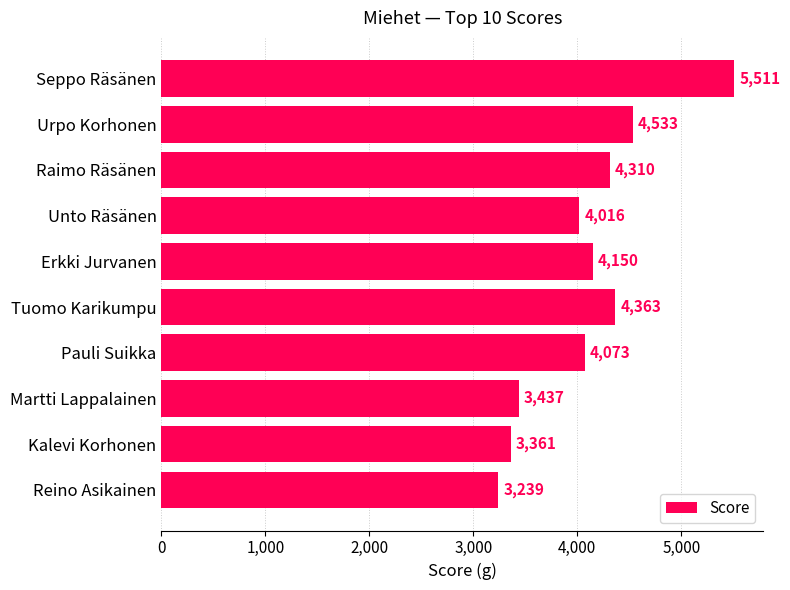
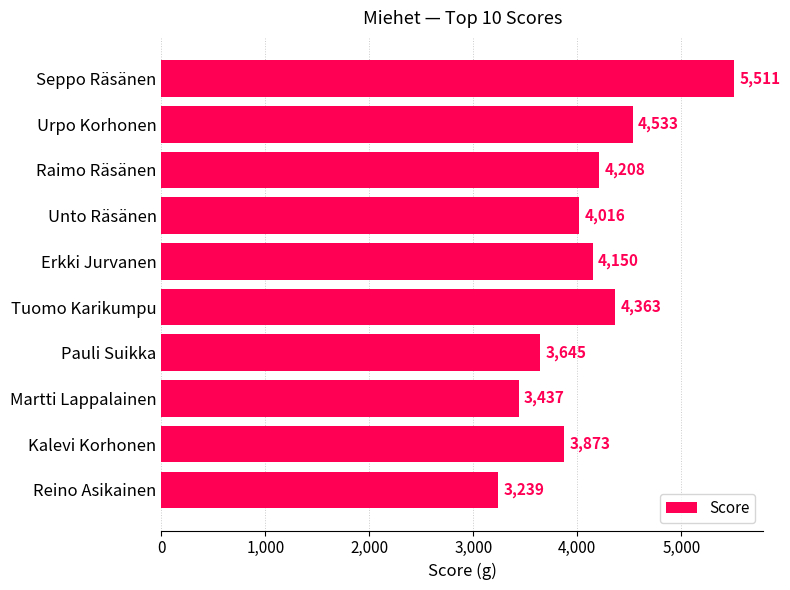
Raimo Räsänen: 4,310 -> 4,208
Pauli Suikka: 4,073 -> 3,645
Kalevi Korhonen: 3,361 -> 3,873
